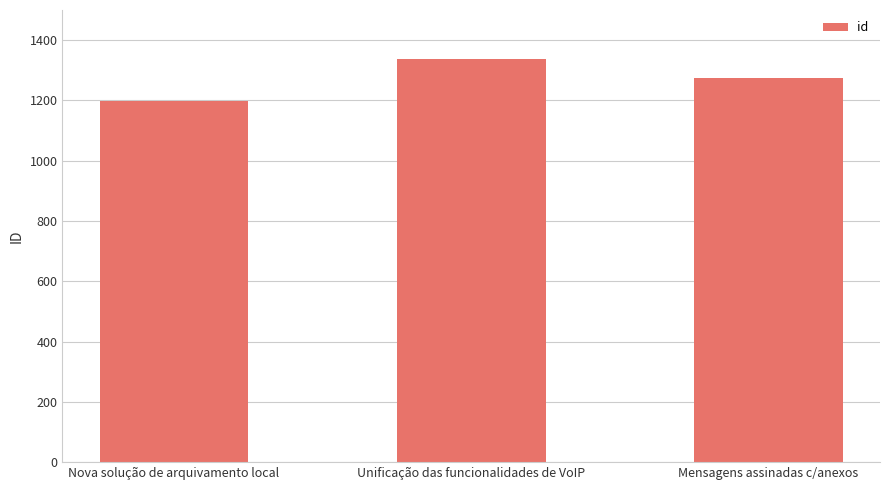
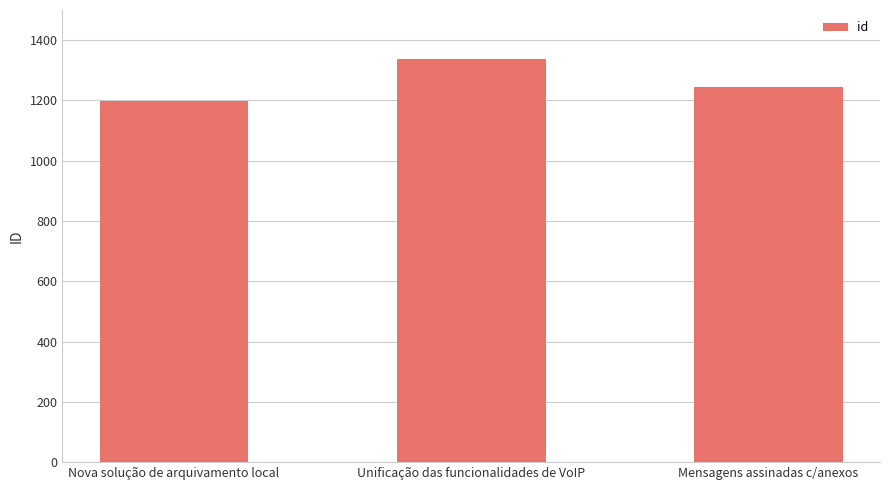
Mensagens assinadas c/anexos: 1270 -> 1250
